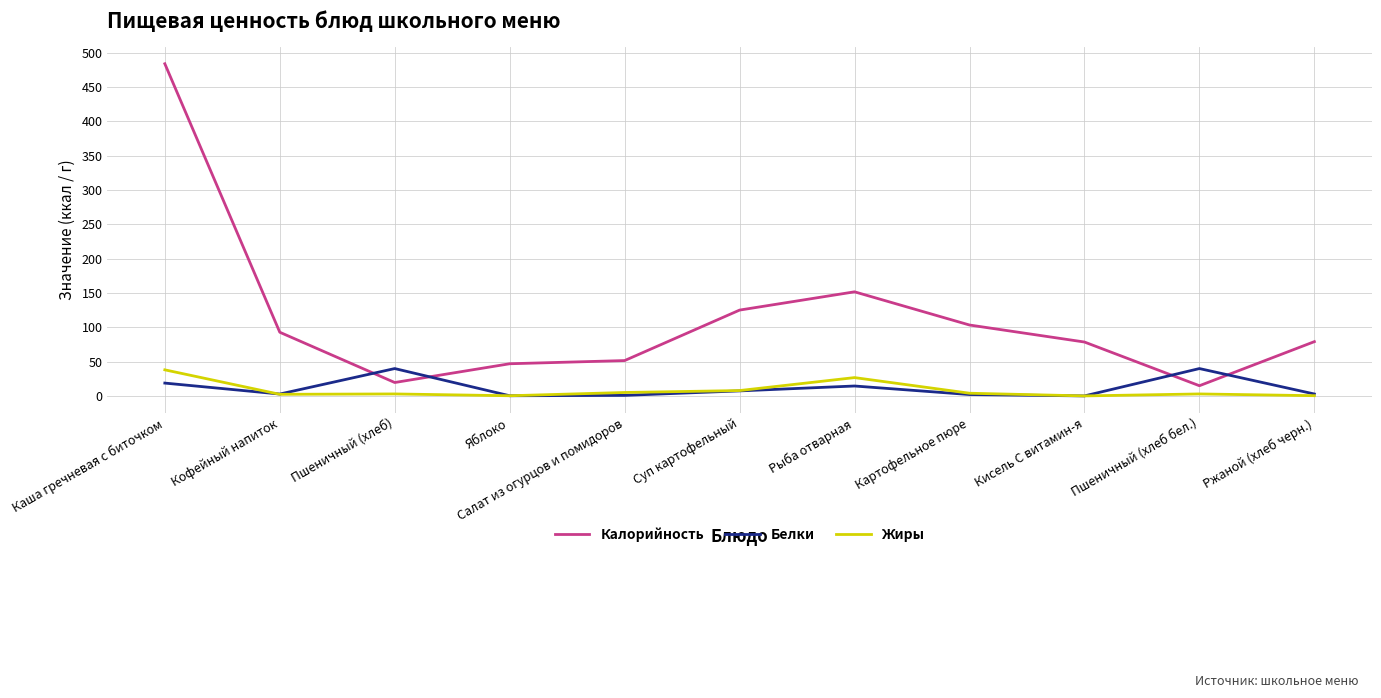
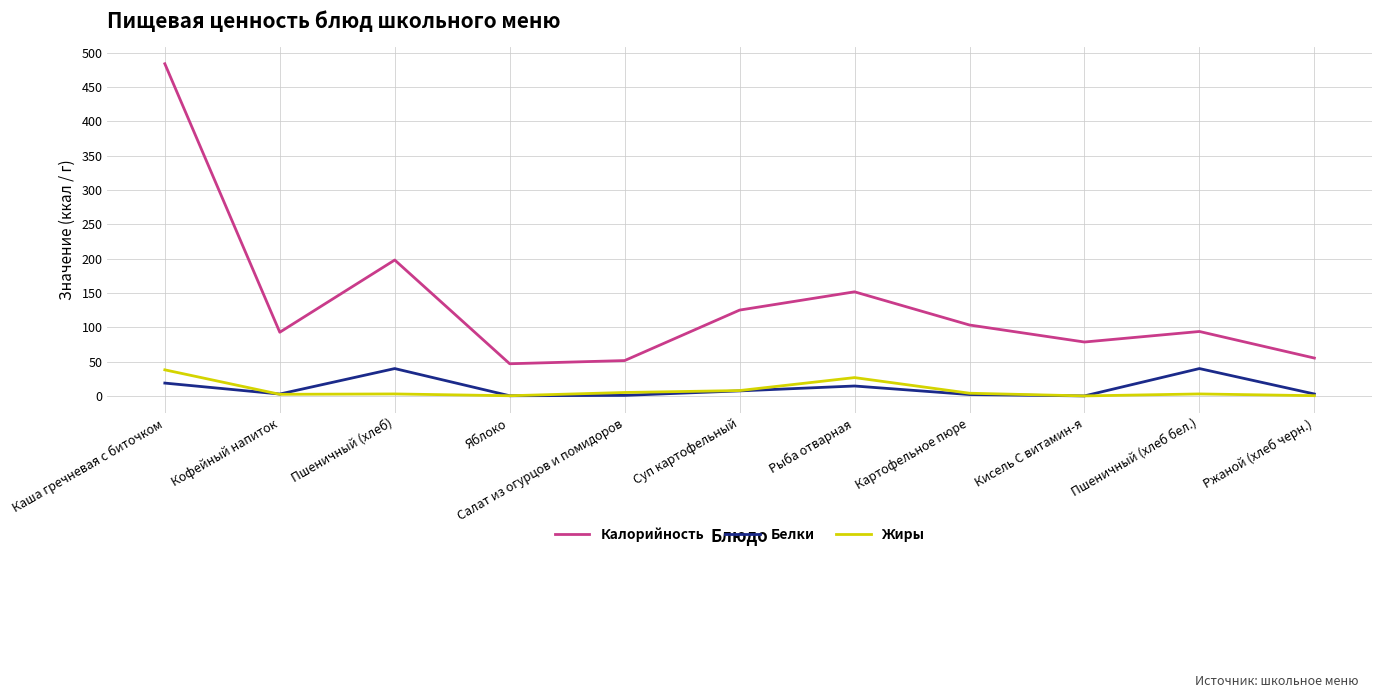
Калорийность, Пшеничный (хлеб): 20 -> 200
Калорийность, Пшеничный (хлеб бел.): 20 -> 90
Калорийность, Ржаной (хлеб черн.): 80 -> 60
